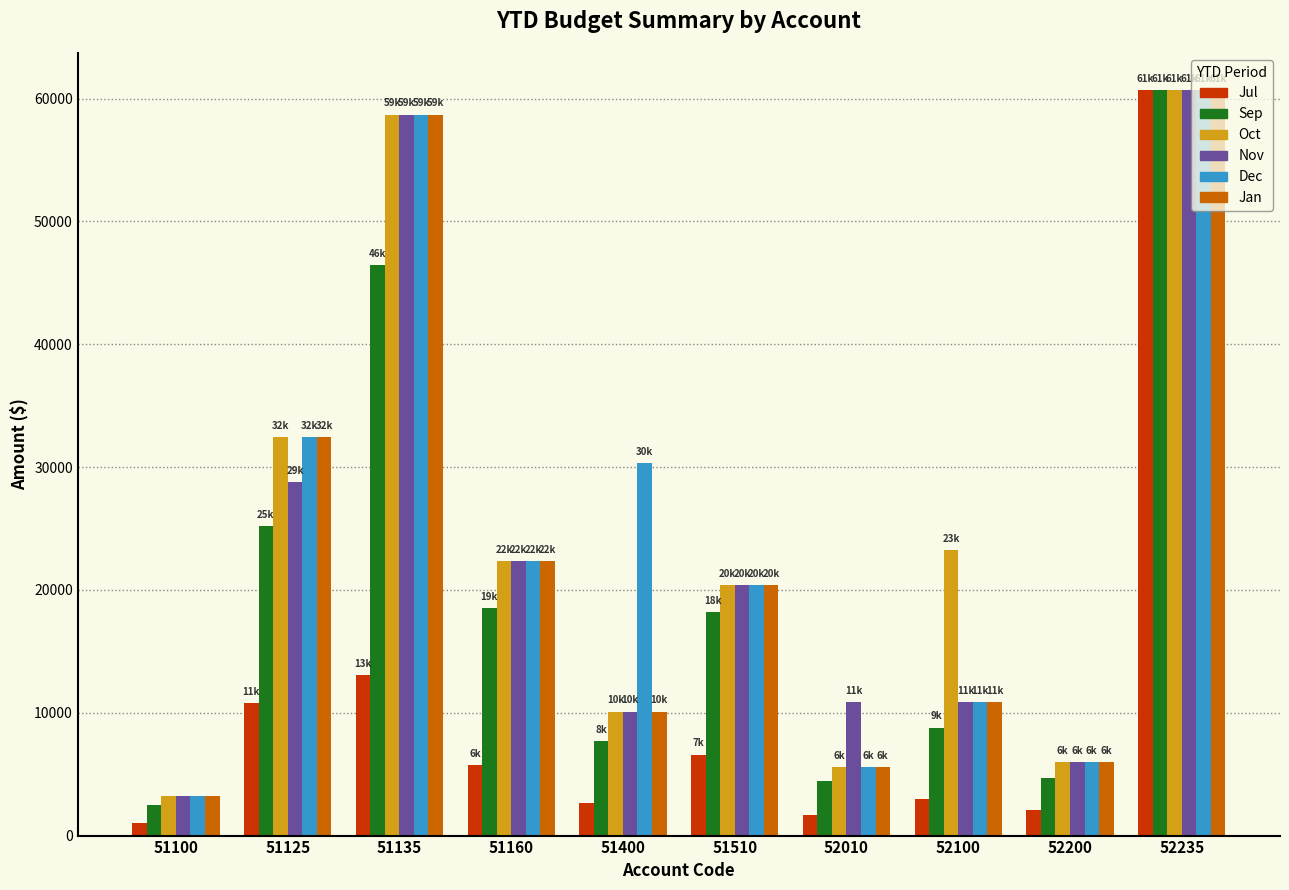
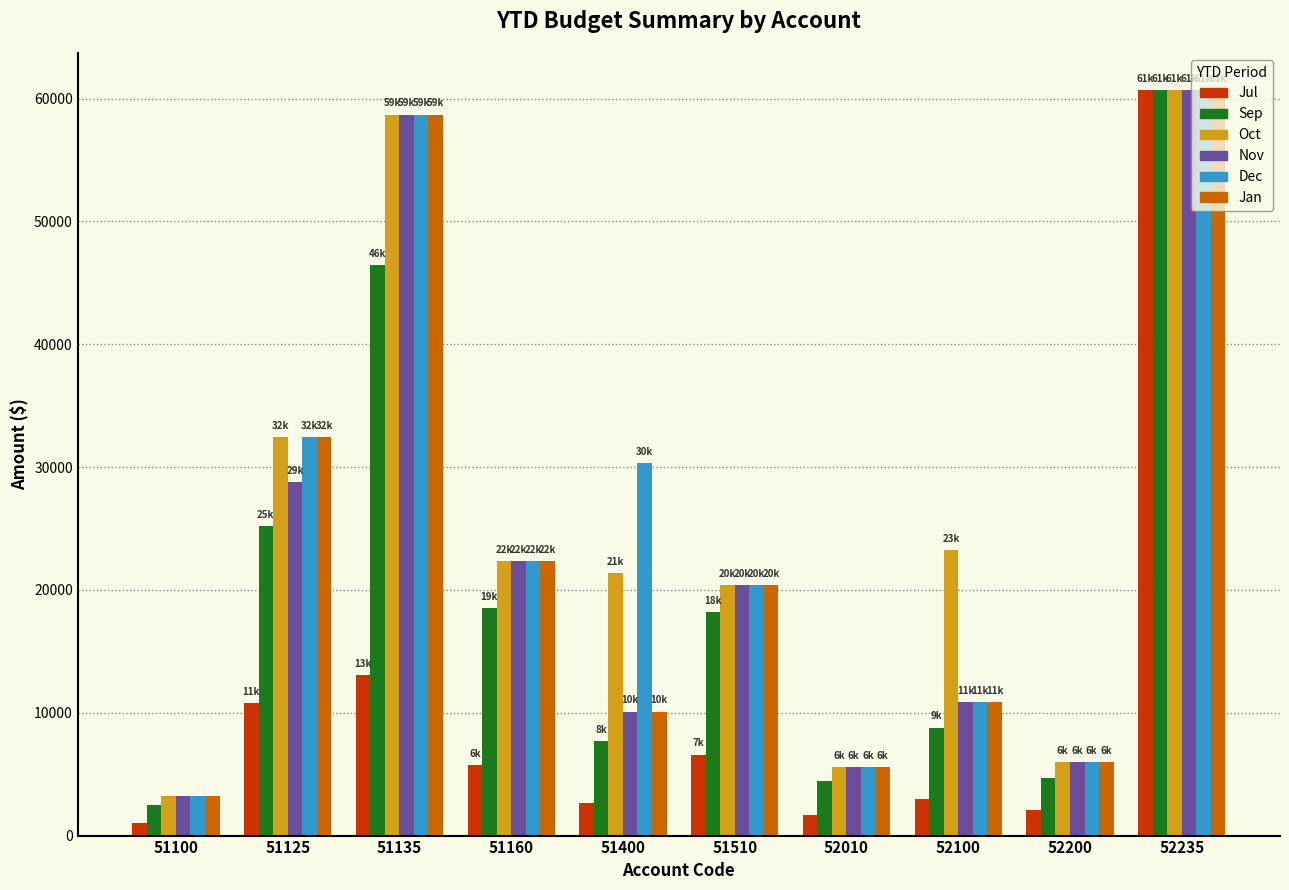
Oct, 51400: 10k -> 21k
Nov, 52010: 11k -> 6k
